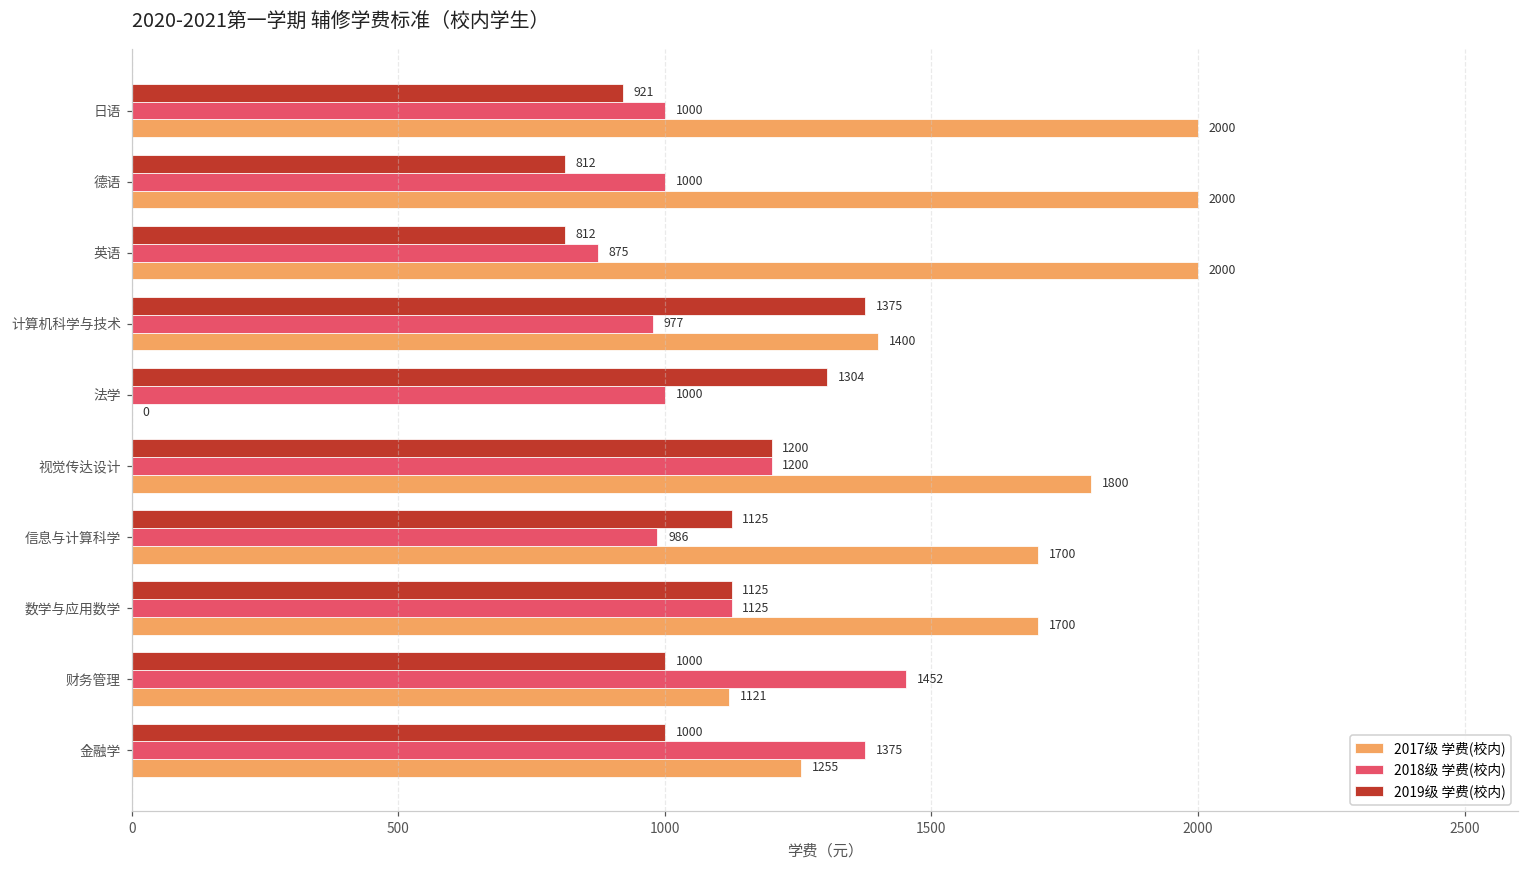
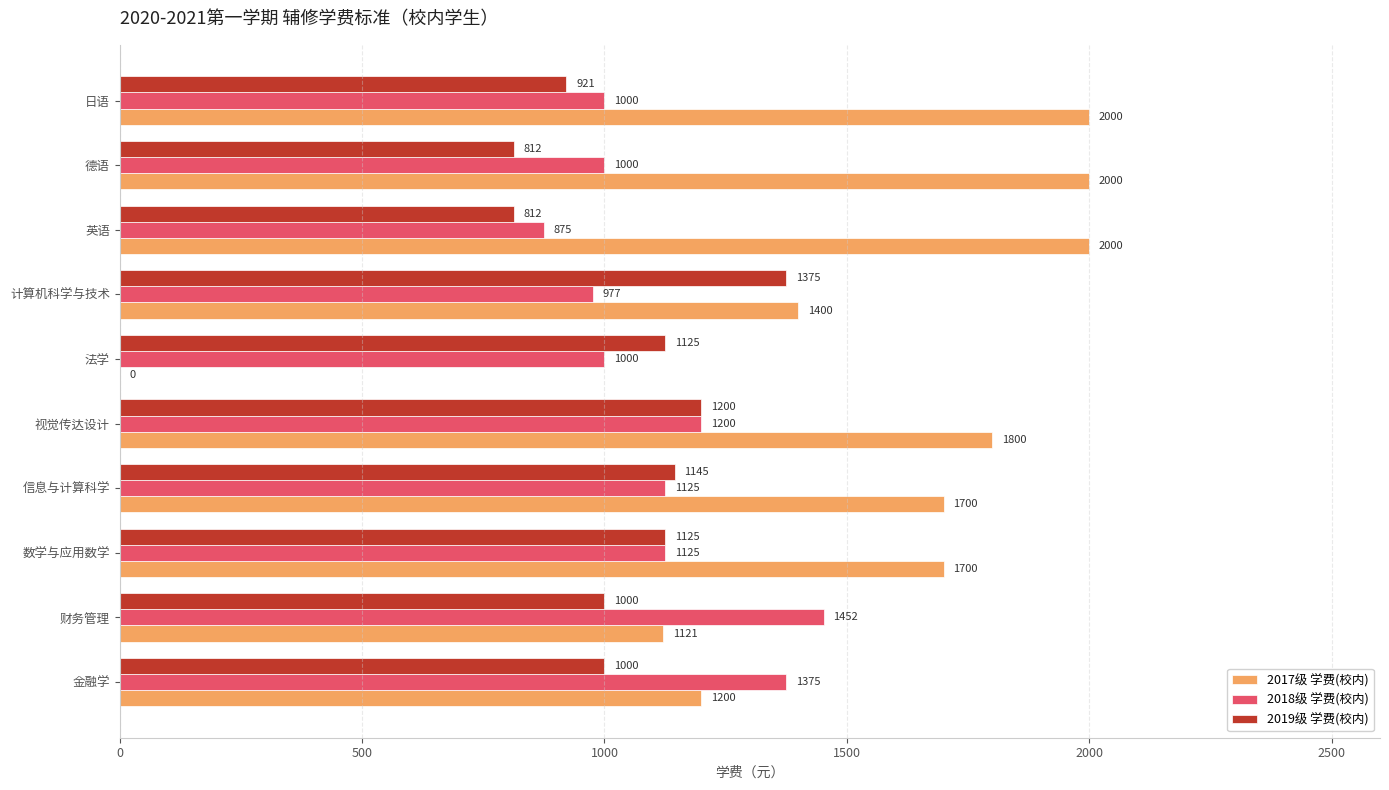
2019级 学费(校内), 法学: 1304 -> 1125
2019级 学费(校内), 信息与计算科学: 1125 -> 1145
2018级 学费(校内), 信息与计算科学: 986 -> 1125
2017级 学费(校内), 金融学: 1255 -> 1200
